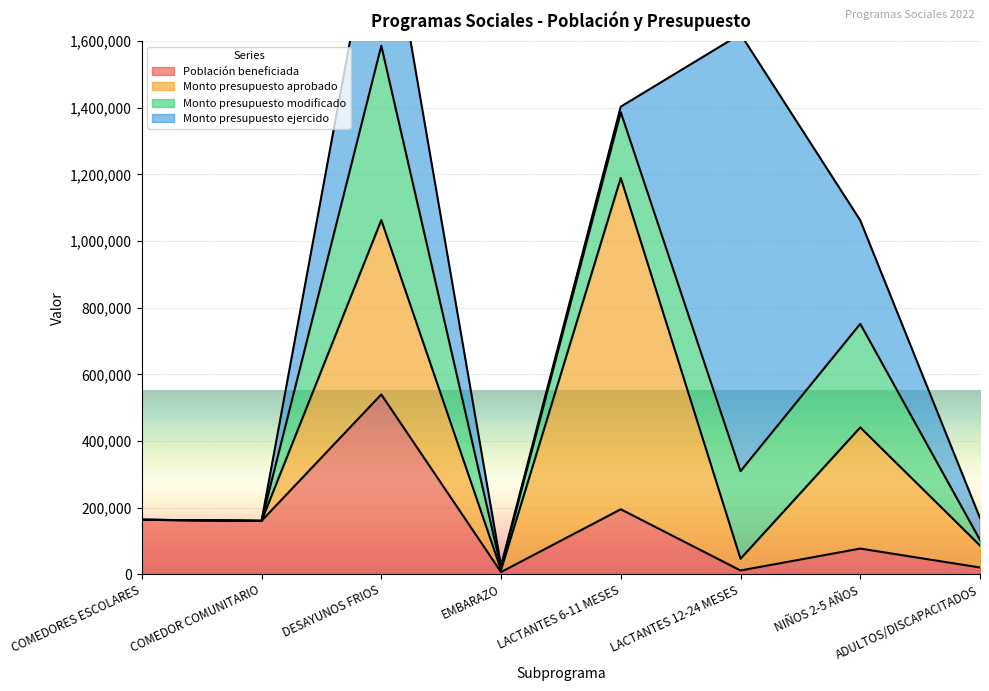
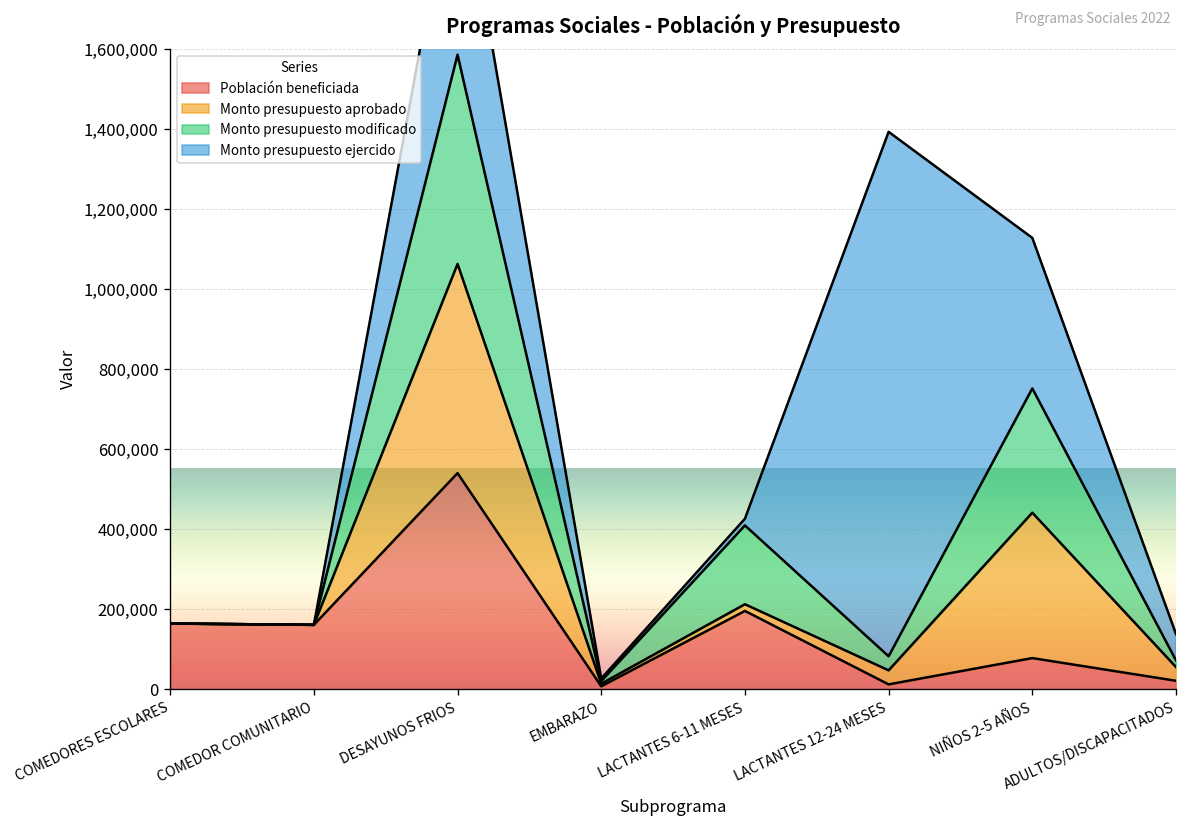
Monto presupuesto aprobado, LACTANTES 6-11 MESES: 990,000 -> 20,000
Monto presupuesto modificado, LACTANTES 12-24 MESES: 260,000 -> 40,000
Monto presupuesto ejercido, NIÑOS 2-5 AÑOS: 310,000 -> 380,000
Monto presupuesto aprobado, ADULTOS/DISCAPACITADOS: 70,000 -> 30,000
